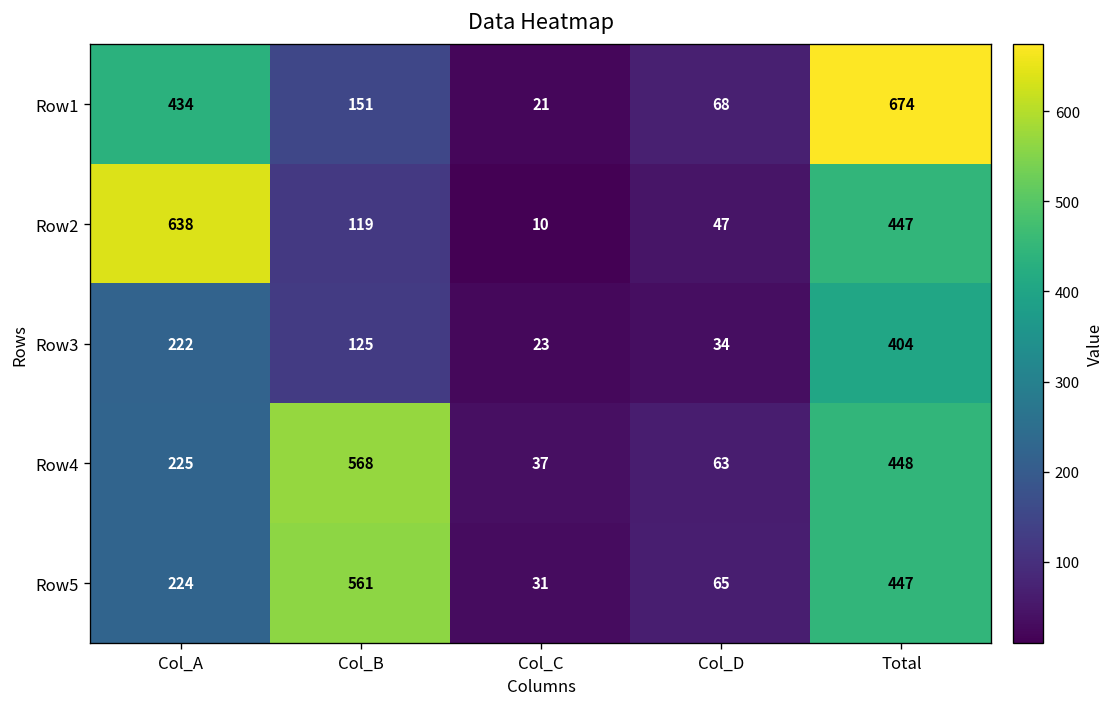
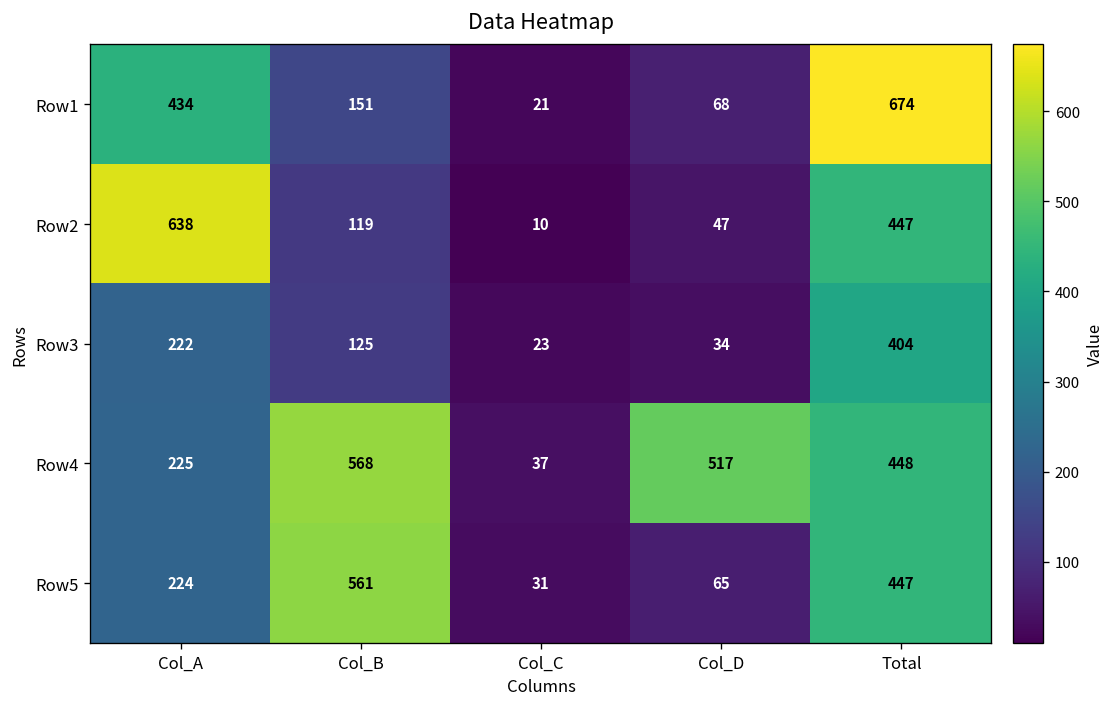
Row4, Col_D: 63 -> 517
